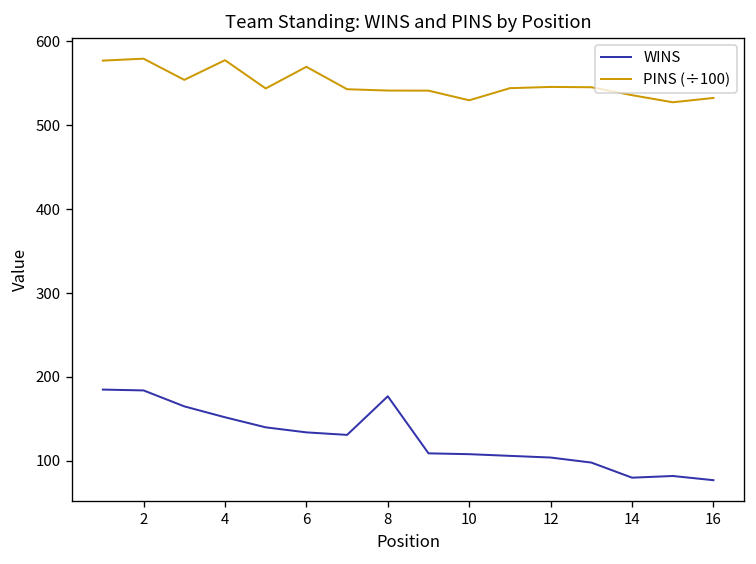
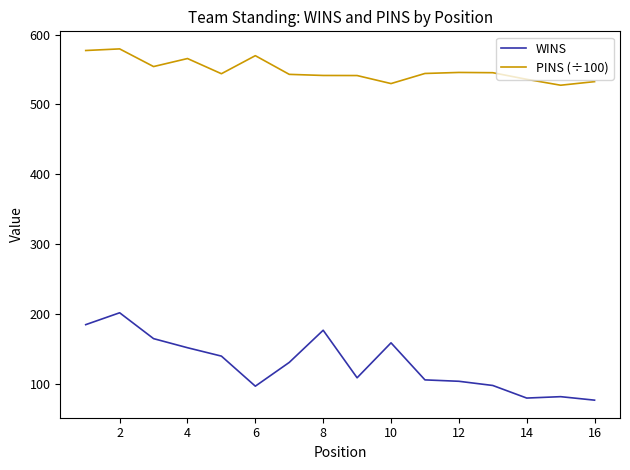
WINS, 2: 180 -> 200
PINS (÷100), 4: 580 -> 570
WINS, 6: 130 -> 100
WINS, 10: 110 -> 160
